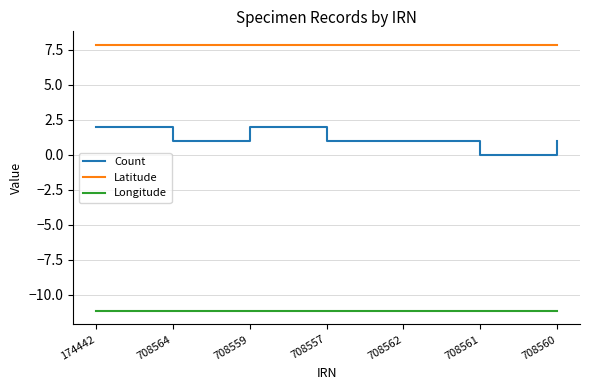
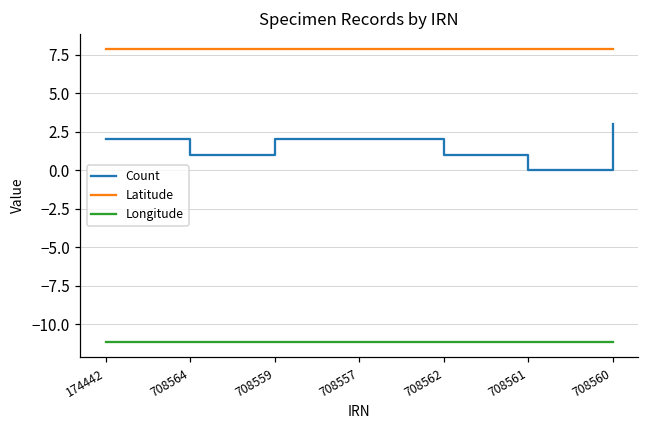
Count, 708557: 1 -> 2
Count, 708560: 1 -> 3
